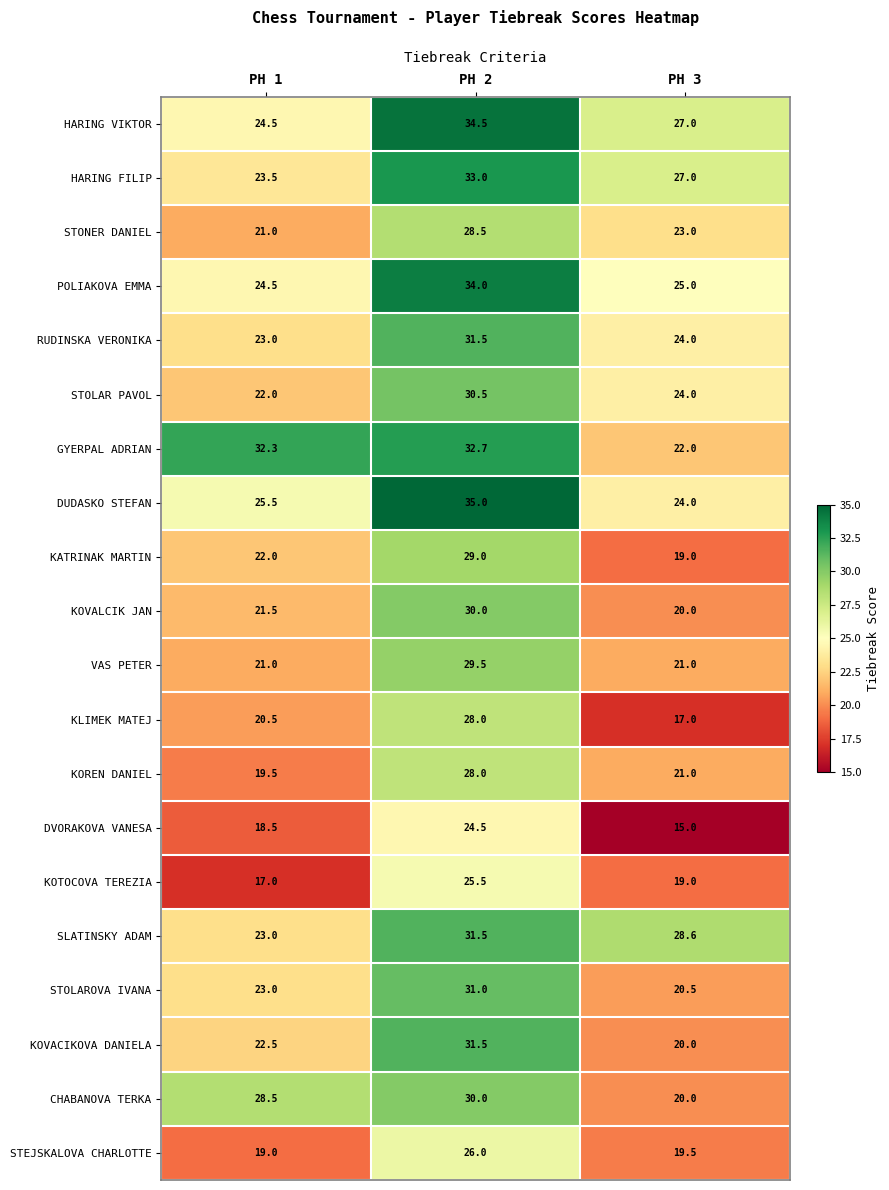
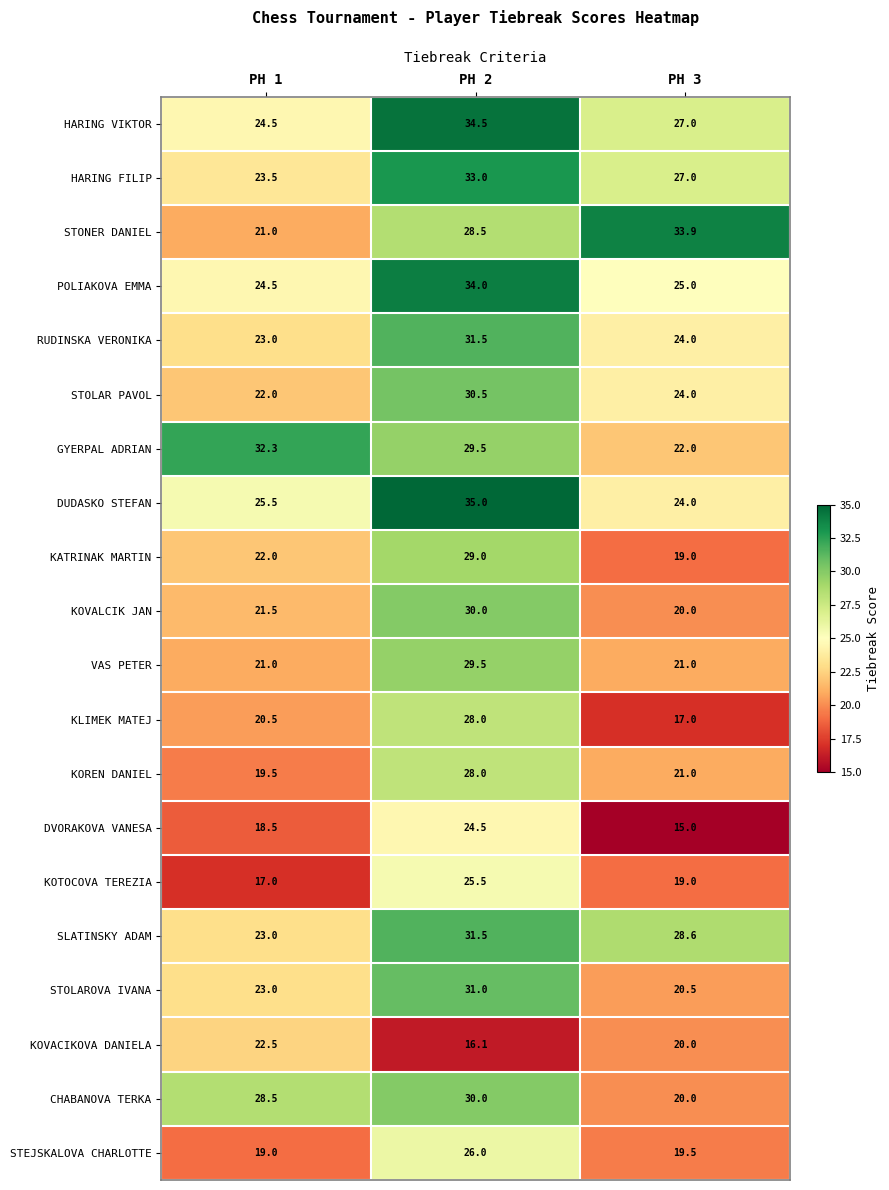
STONER DANIEL, PH 3: 23.0 -> 33.9
GYERPAL ADRIAN, PH 2: 32.7 -> 29.5
KOVACIKOVA DANIELA, PH 2: 31.5 -> 16.1
